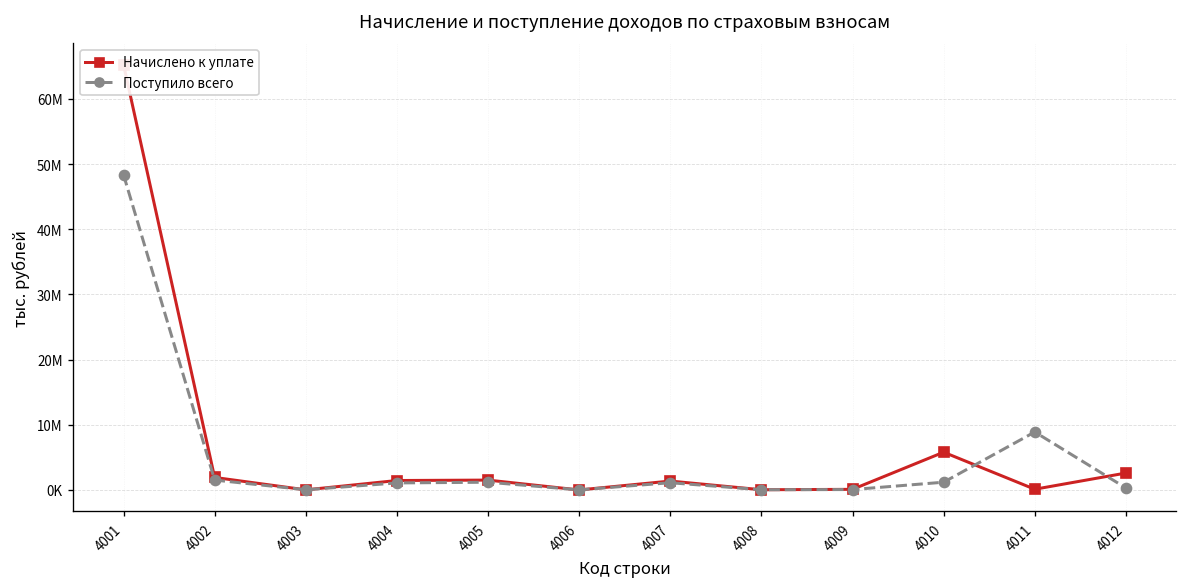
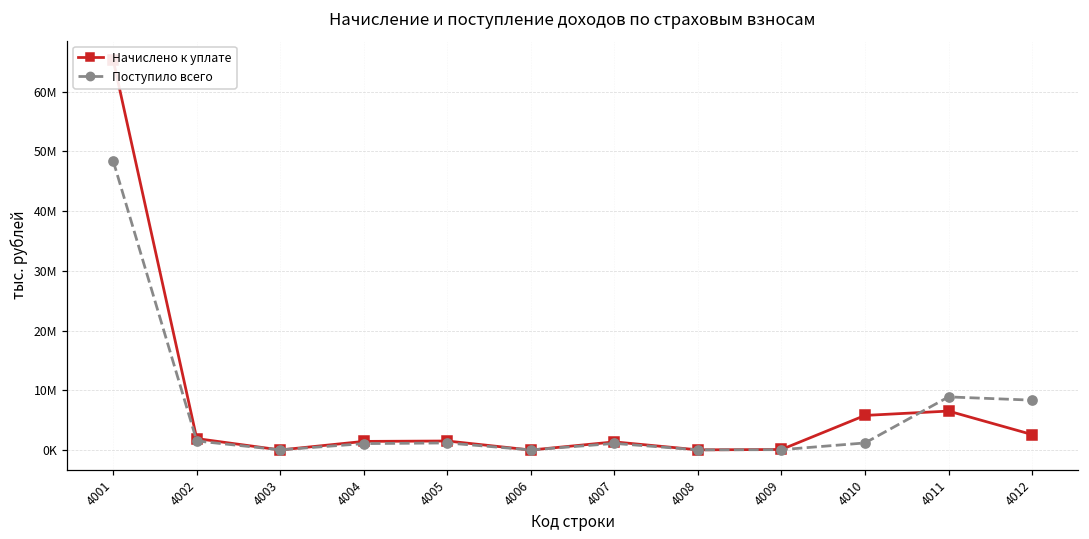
Начислено к уплате, 4011: 0 -> 7000000
Поступило всего, 4012: 0 -> 8000000
